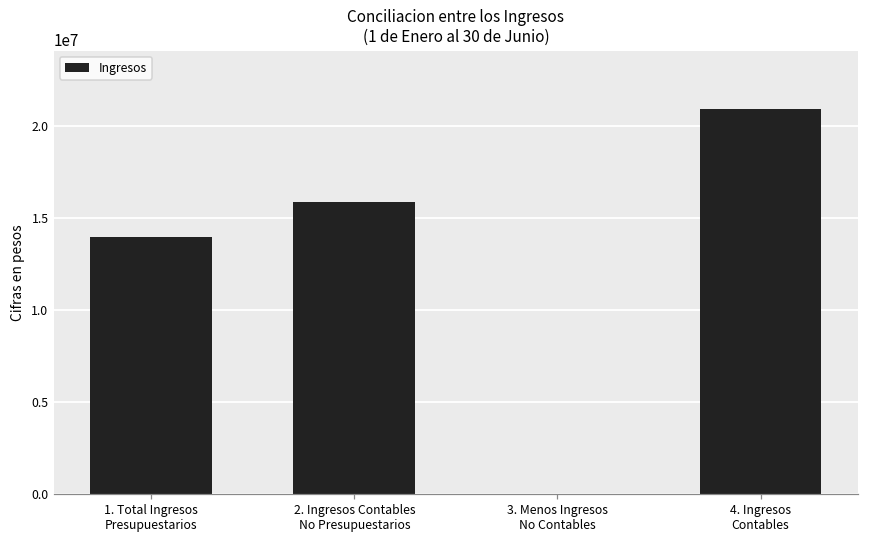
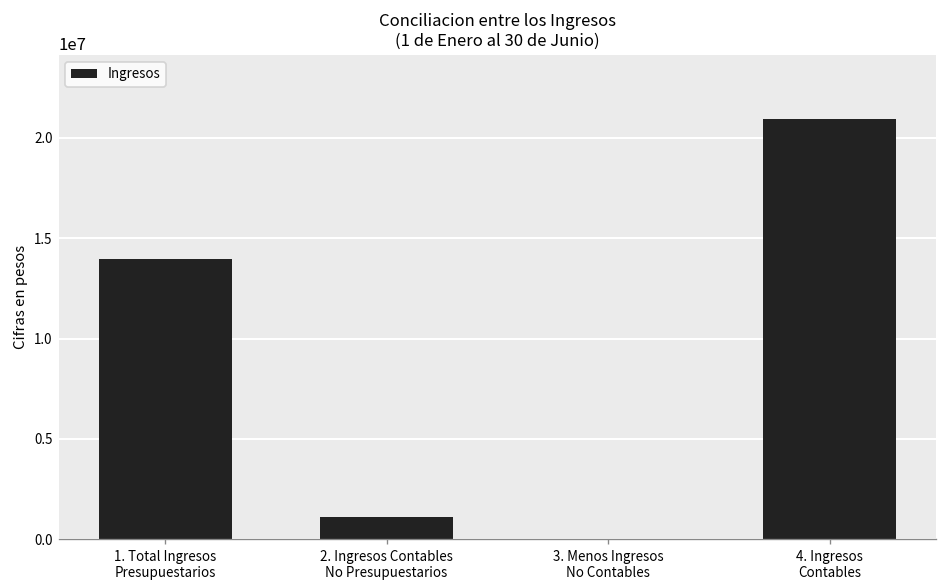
2. Ingresos Contables No Presupuestarios: 15900000 -> 1100000
